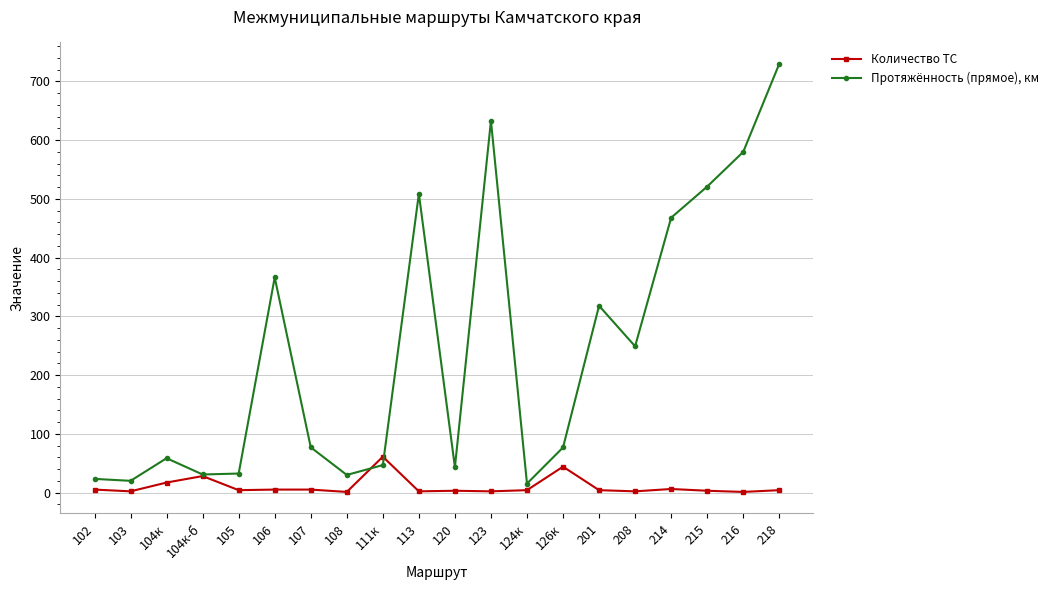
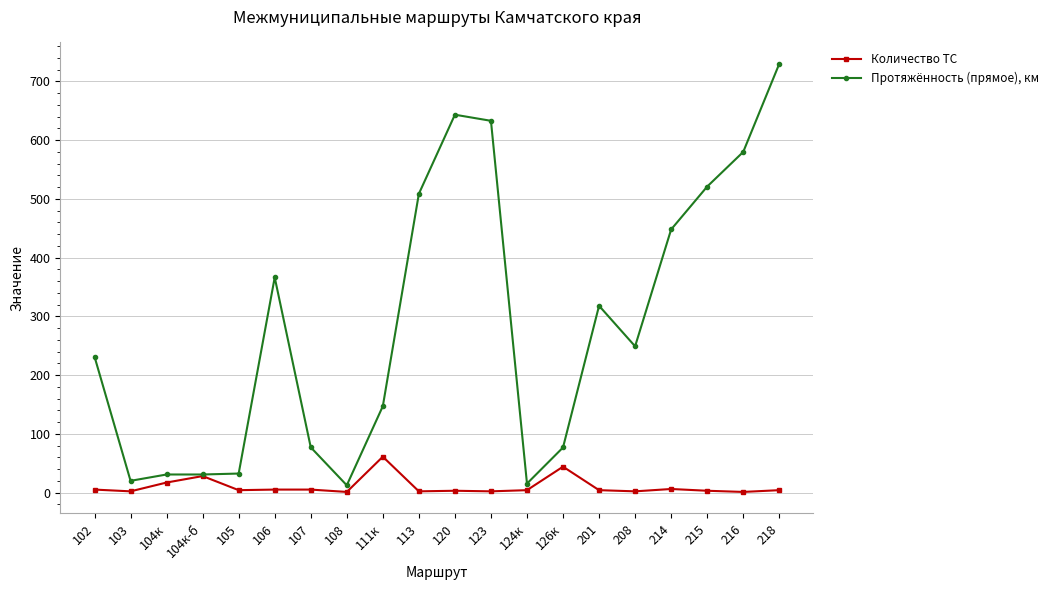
Протяжённость (прямое), км, 102: 20 -> 230
Протяжённость (прямое), км, 104к: 60 -> 30
Протяжённость (прямое), км, 108: 30 -> 10
Протяжённость (прямое), км, 111к: 50 -> 150
Протяжённость (прямое), км, 120: 40 -> 640
Протяжённость (прямое), км, 214: 470 -> 450
